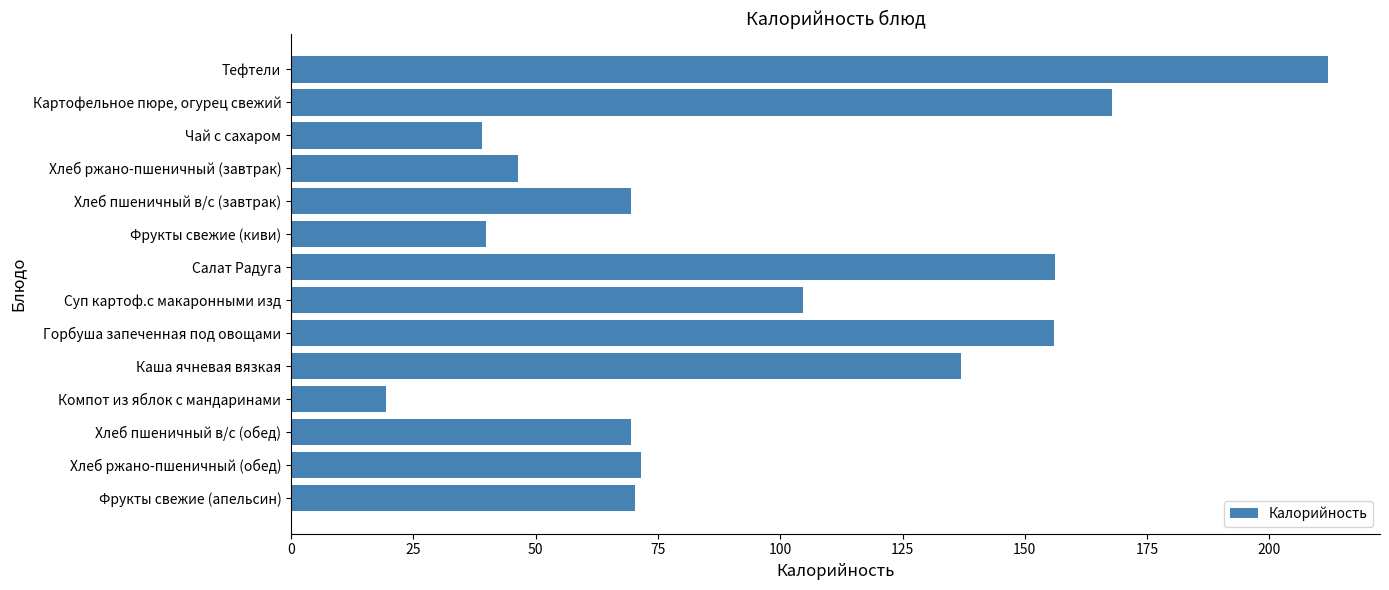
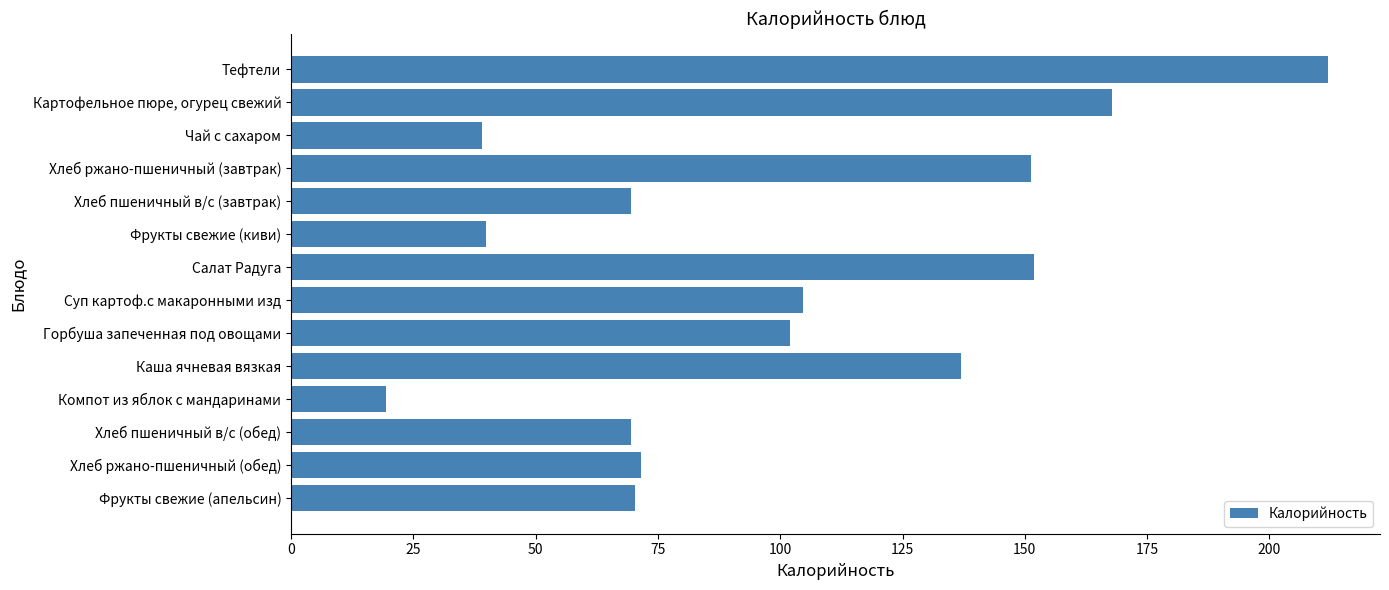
Хлеб ржано-пшеничный (завтрак): 46 -> 151
Салат Радуга: 156 -> 152
Горбуша запеченная под овощами: 156 -> 102
